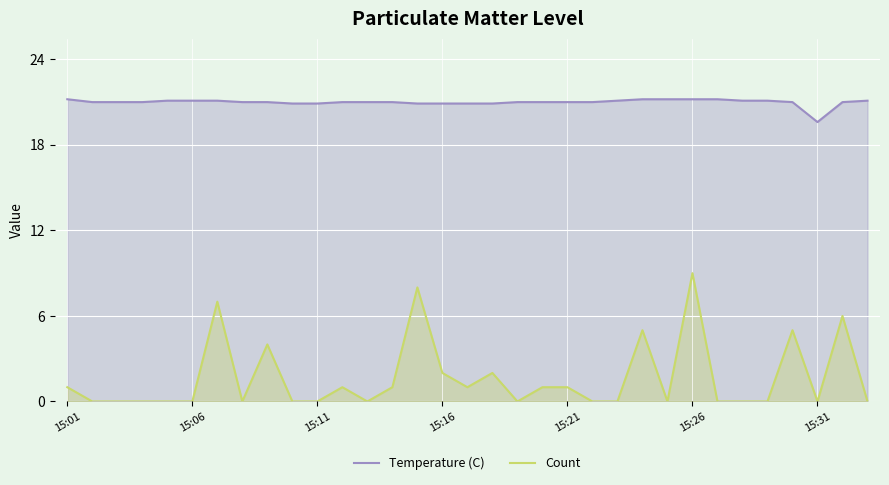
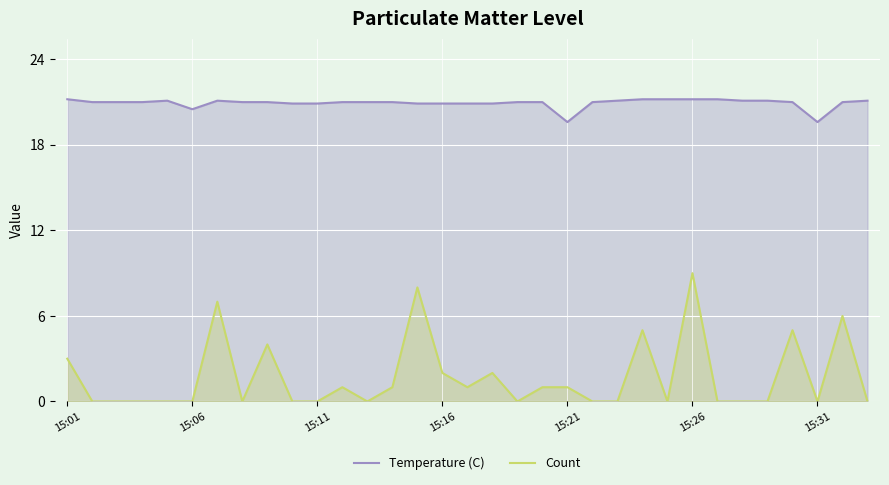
Count, 15:01: 1 -> 3
Temperature (C), 15:06: 21.1 -> 20.5
Temperature (C), 15:21: 21.0 -> 19.6
